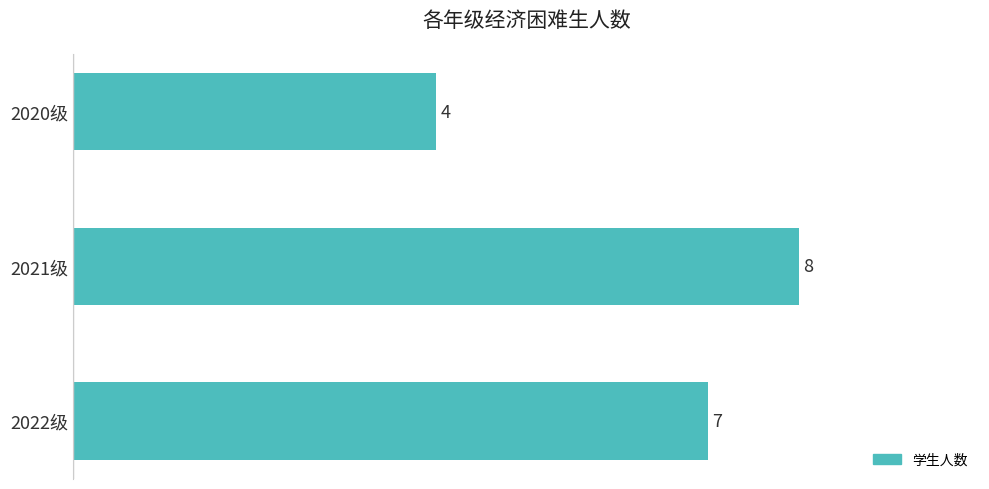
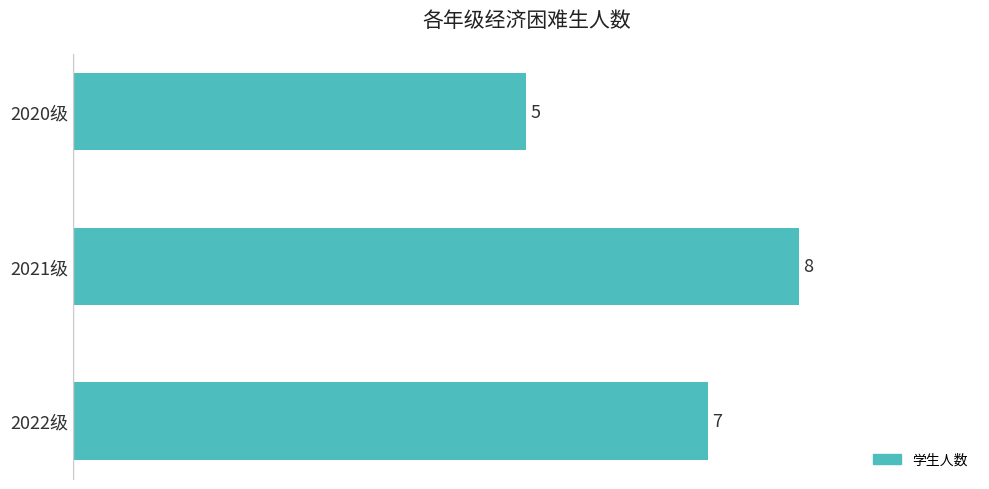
2020级: 4 -> 5
